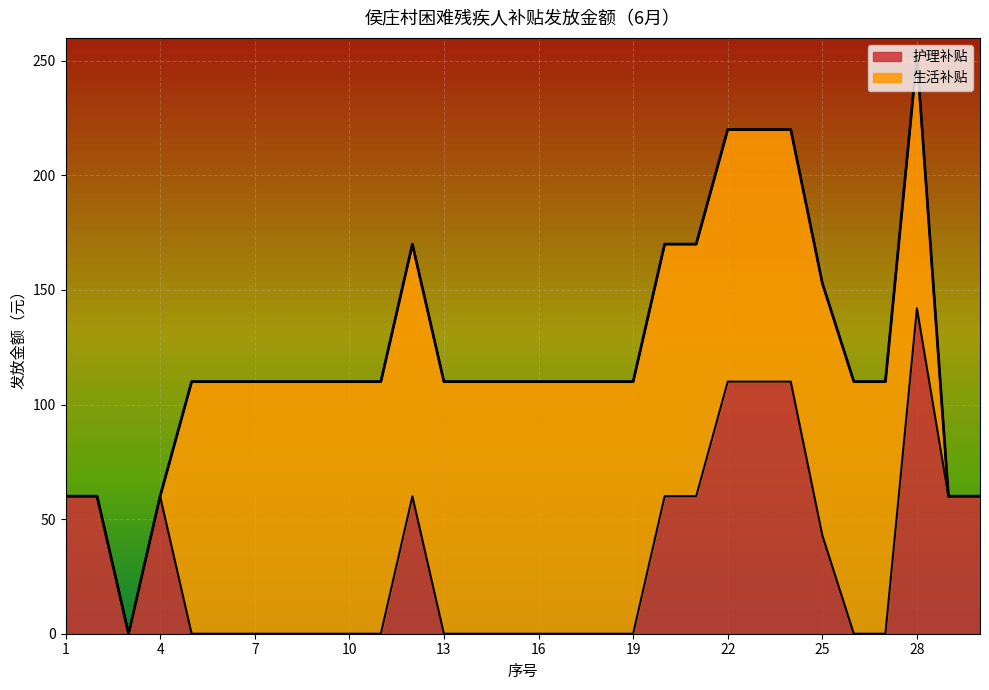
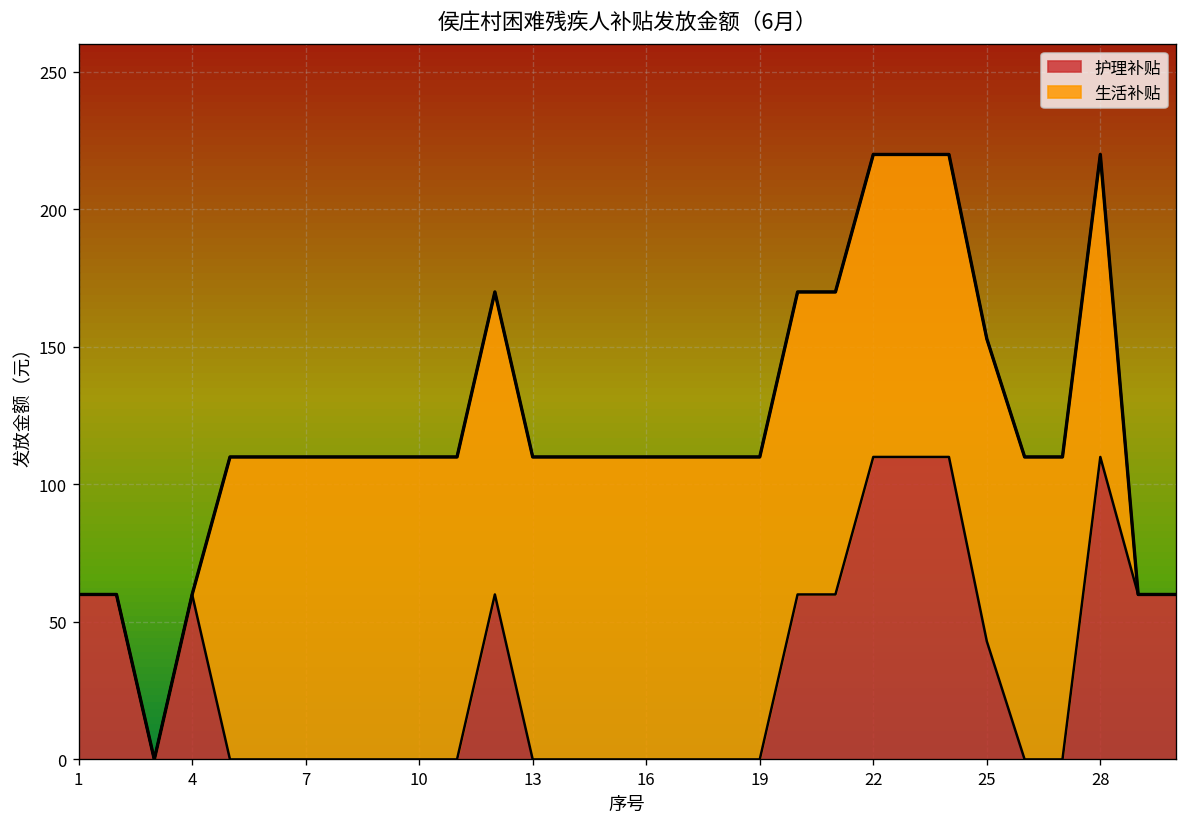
护理补贴, 28: 142 -> 110
